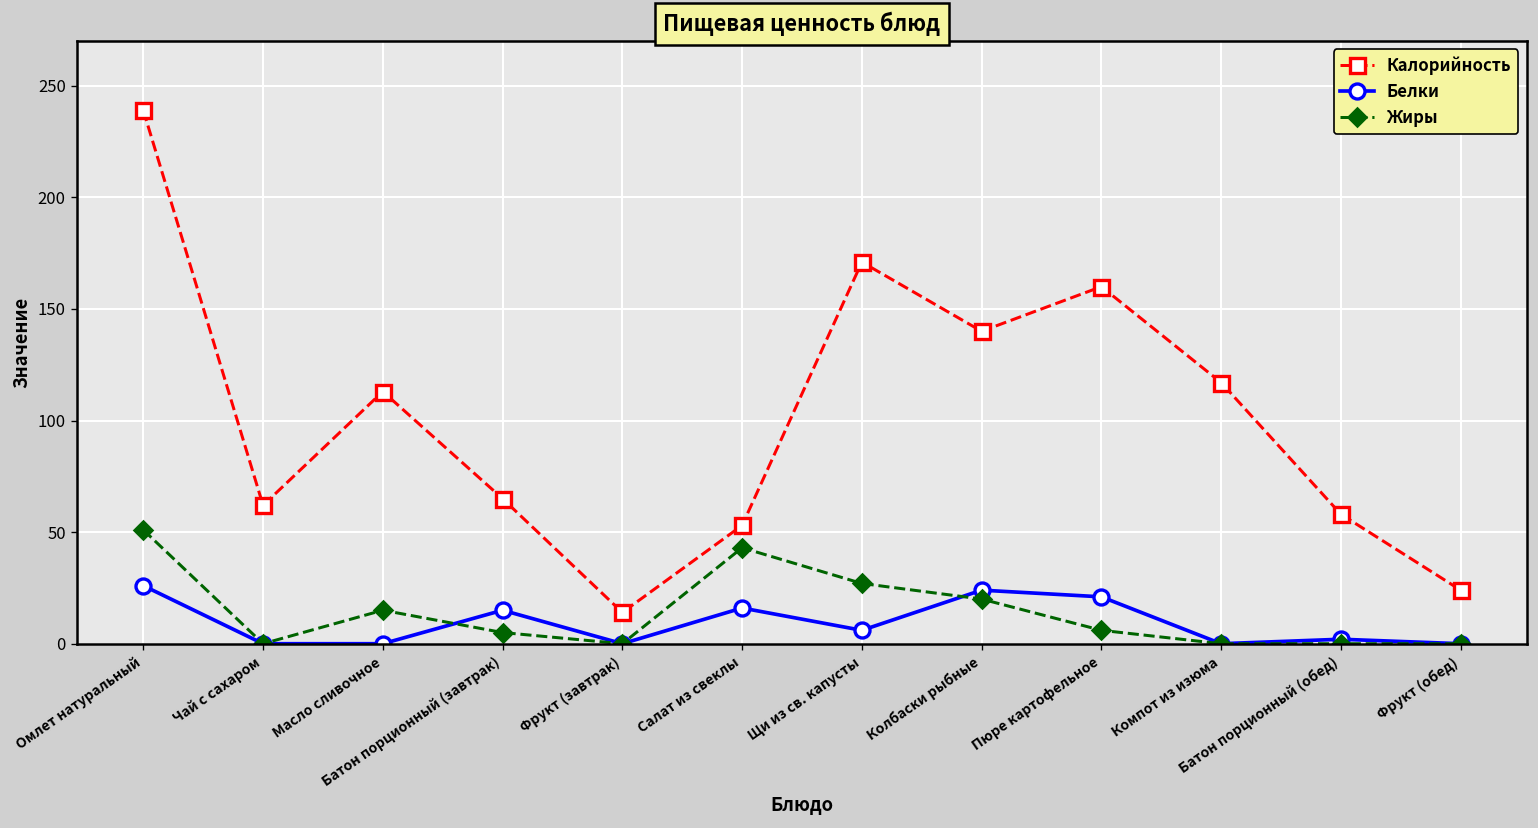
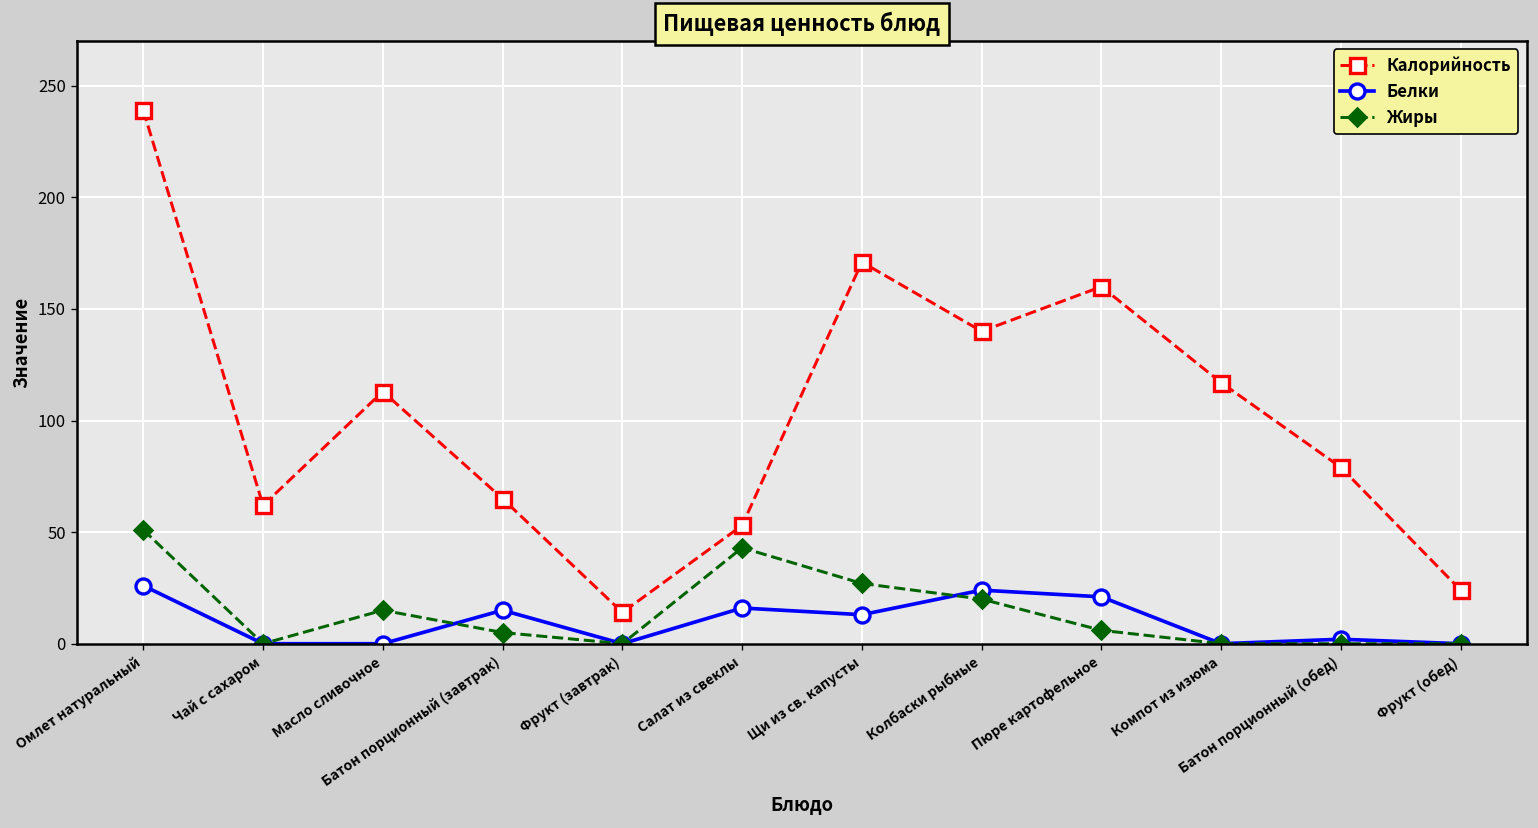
Белки, Щи из св. капусты: 6 -> 13
Калорийность, Батон порционный (обед): 58 -> 79
